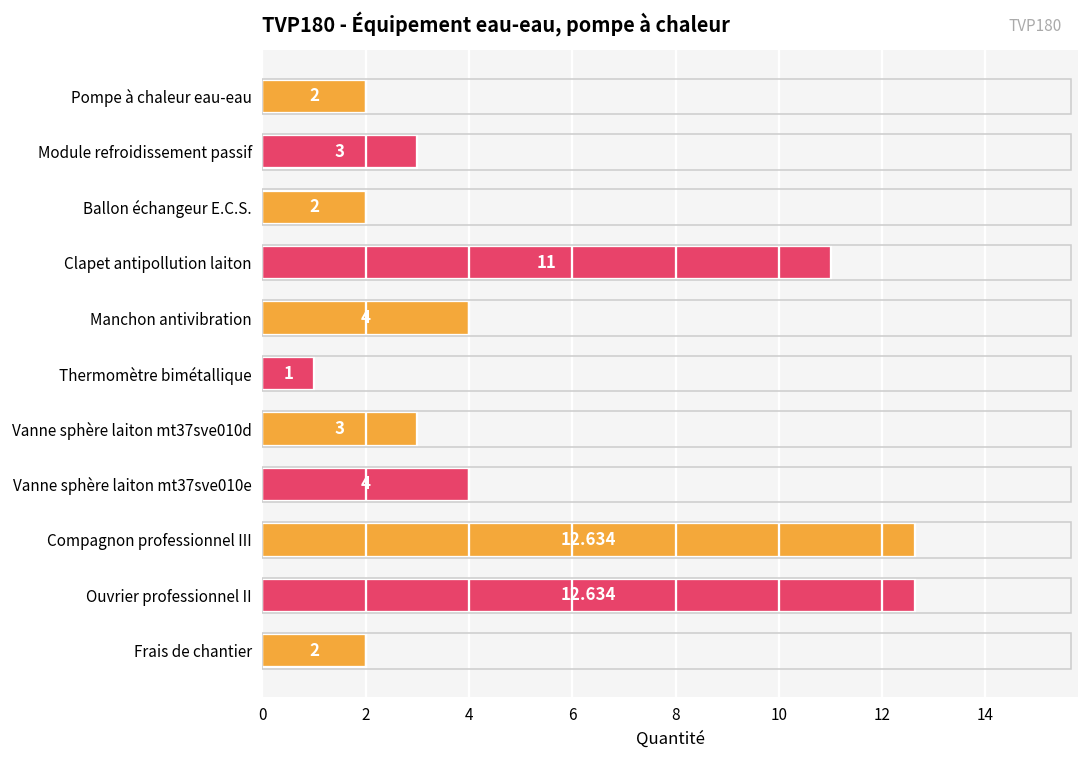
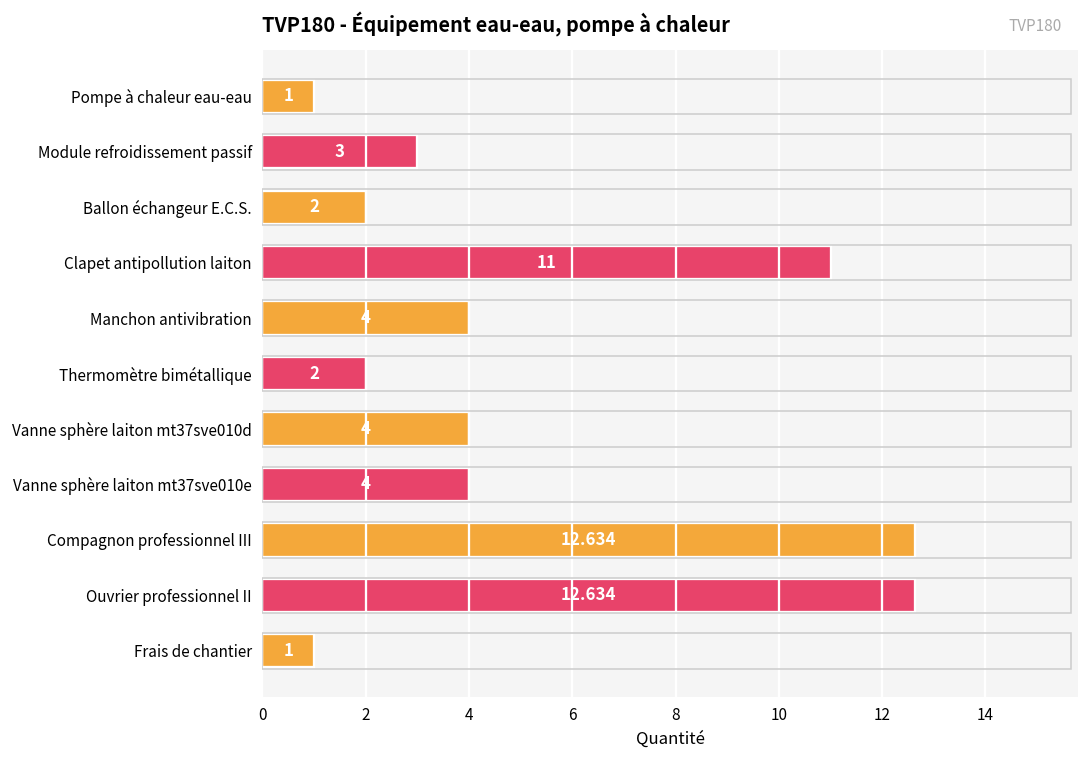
Pompe à chaleur eau-eau: 2 -> 1
Thermomètre bimétallique: 1 -> 2
Vanne sphère laiton mt37sve010d: 3 -> 4
Frais de chantier: 2 -> 1
